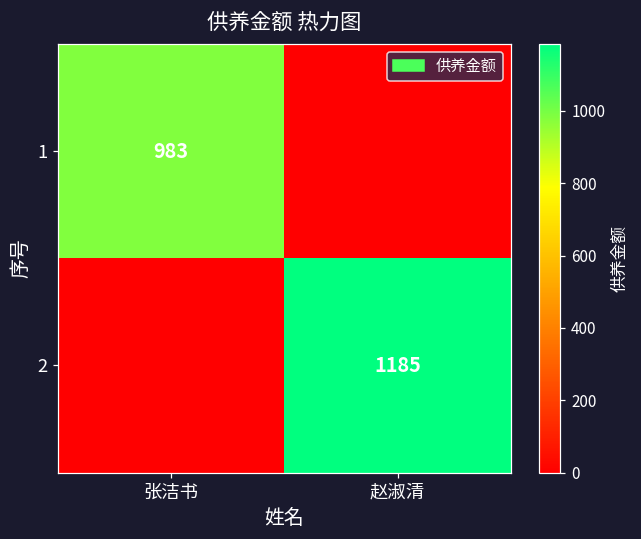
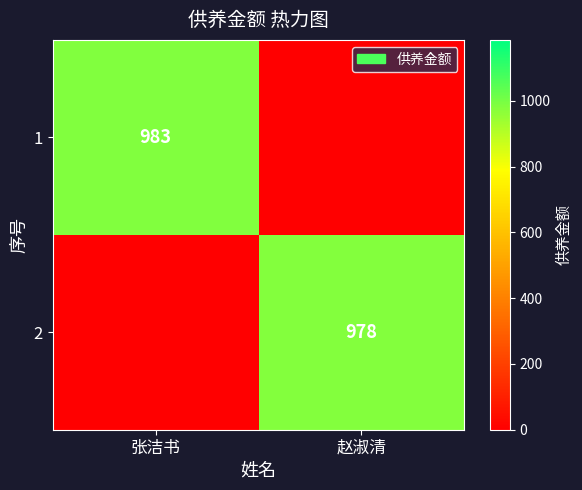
2, 赵淑清: 1185 -> 978
